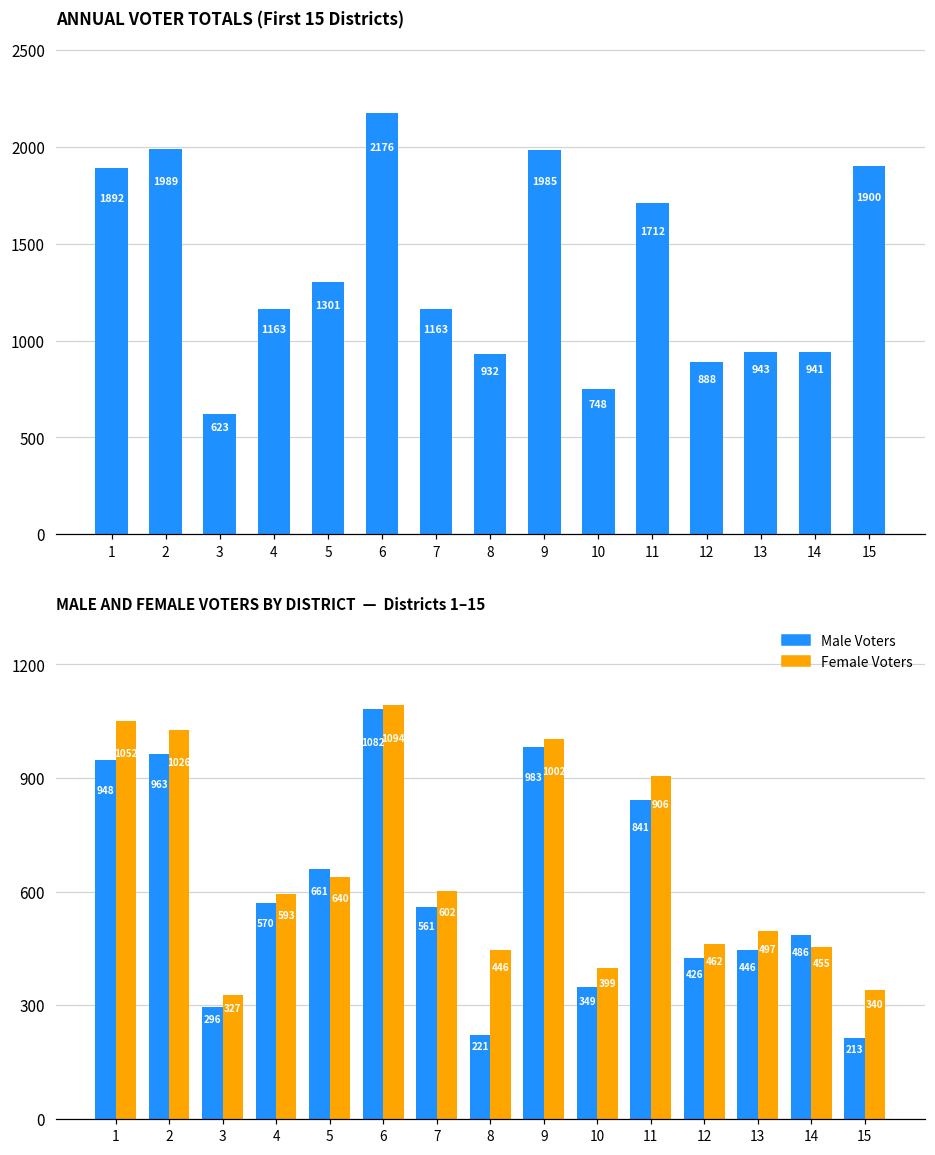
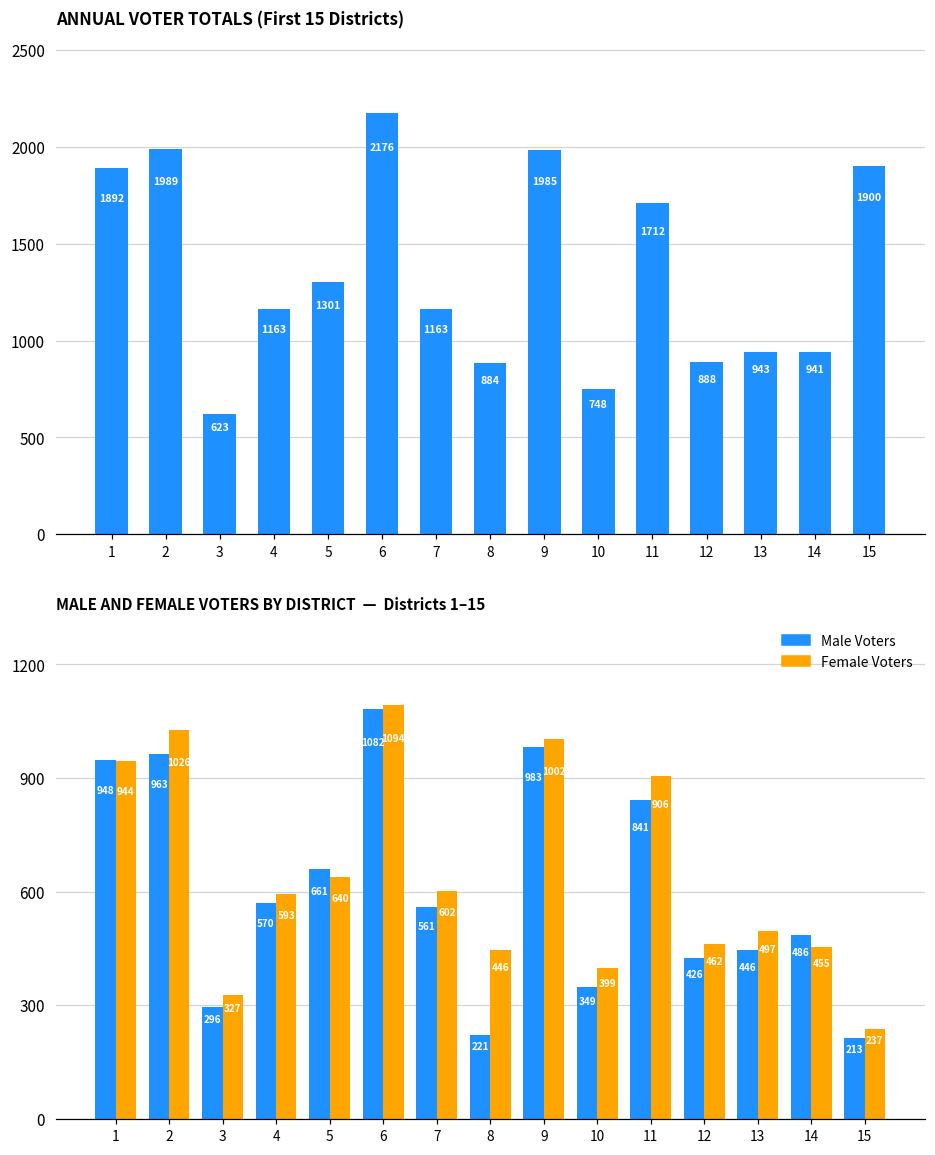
ANNUAL VOTER TOTALS (First 15 Districts), 8: 932 -> 884
MALE AND FEMALE VOTERS BY DISTRICT — Districts 1–15, Female Voters, 1: 1052 -> 944
MALE AND FEMALE VOTERS BY DISTRICT — Districts 1–15, Female Voters, 15: 340 -> 237
